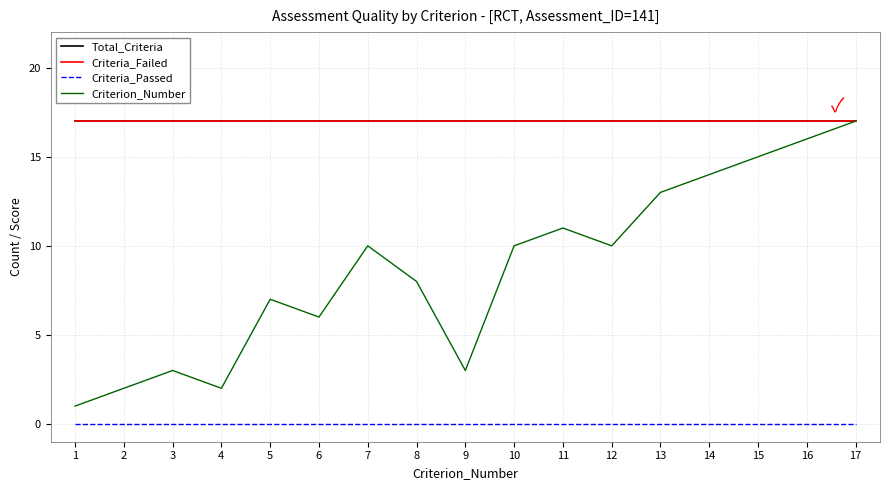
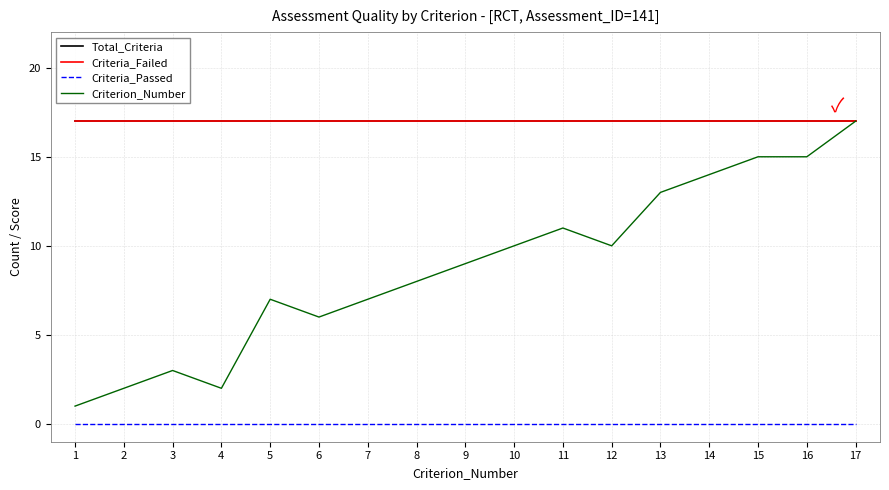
Criterion_Number, 7: 10 -> 7
Criterion_Number, 9: 3 -> 9
Criterion_Number, 16: 16 -> 15
